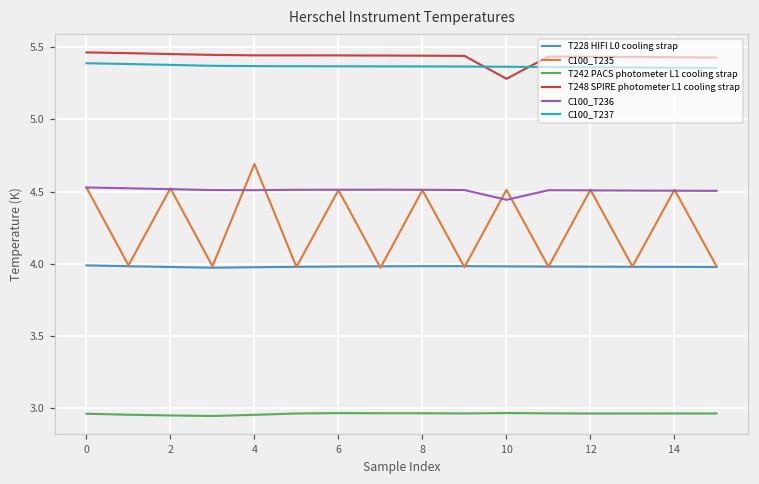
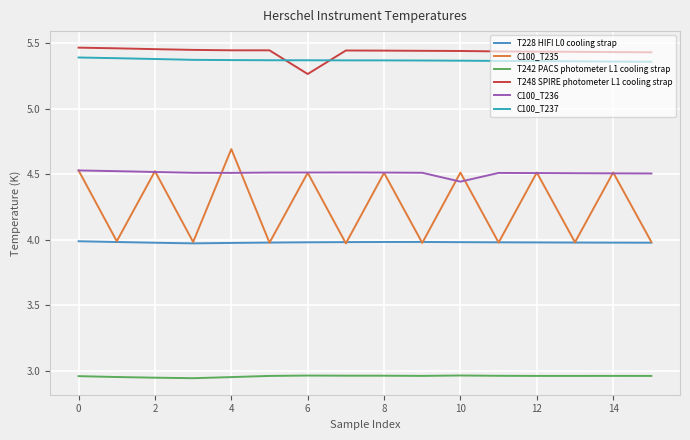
T248 SPIRE photometer L1 cooling strap, 6: 5.44 -> 5.26
T248 SPIRE photometer L1 cooling strap, 10: 5.28 -> 5.44
